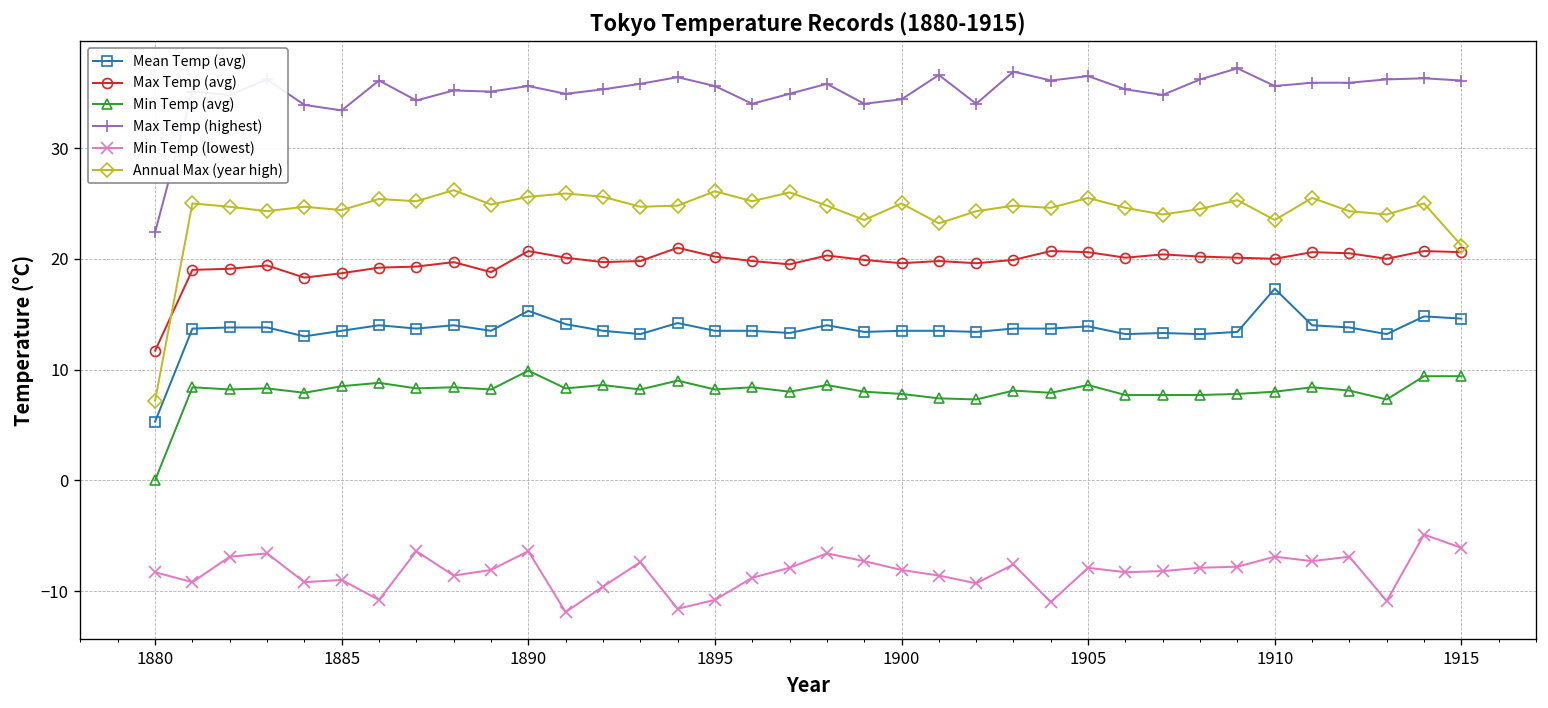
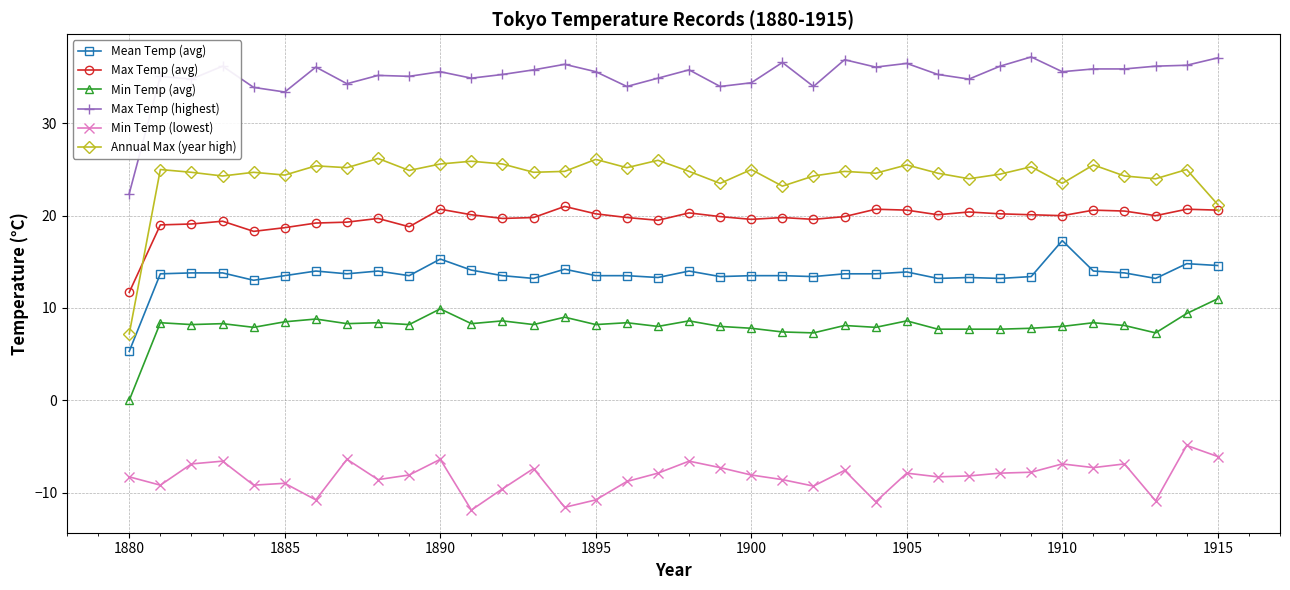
Min Temp (avg), 1915: 9 -> 11
Max Temp (highest), 1915: 36 -> 37
